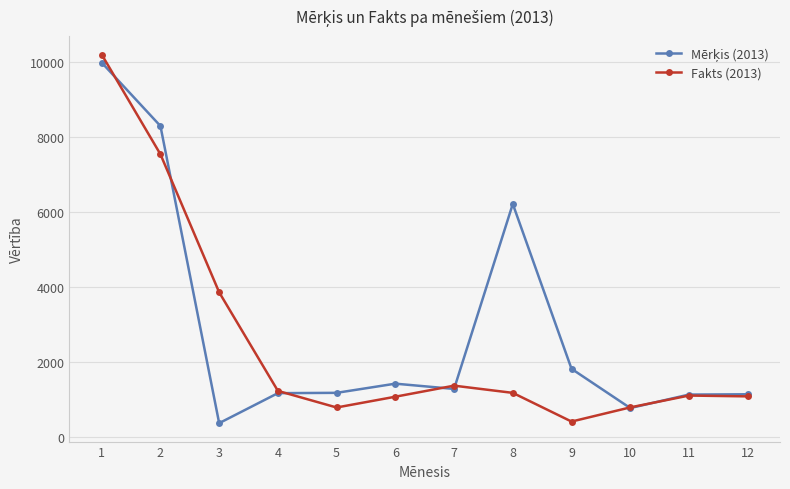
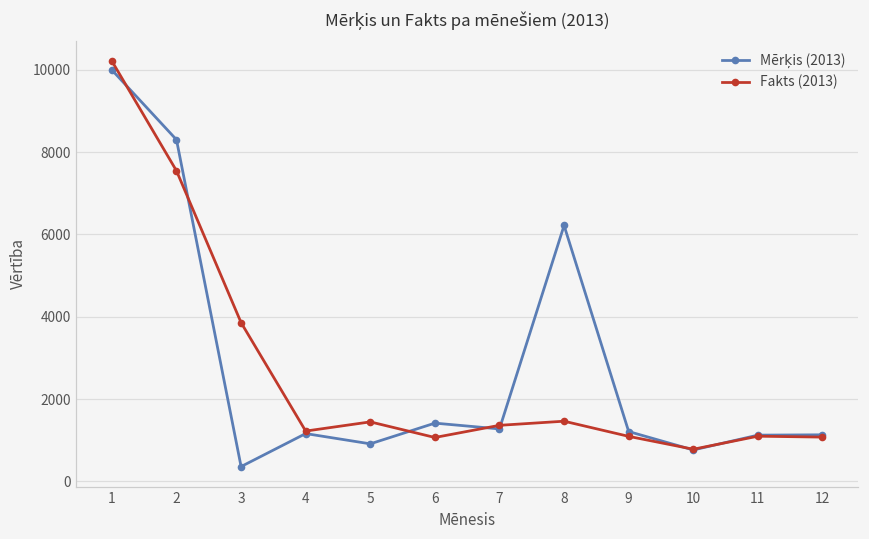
Mērķis (2013), 5: 1200 -> 900
Fakts (2013), 5: 800 -> 1400
Fakts (2013), 8: 1200 -> 1500
Mērķis (2013), 9: 1800 -> 1200
Fakts (2013), 9: 400 -> 1100
